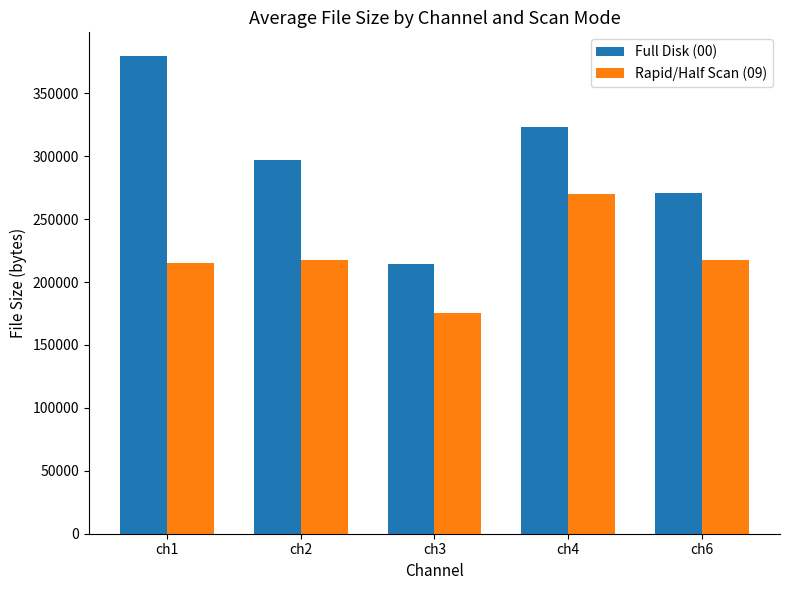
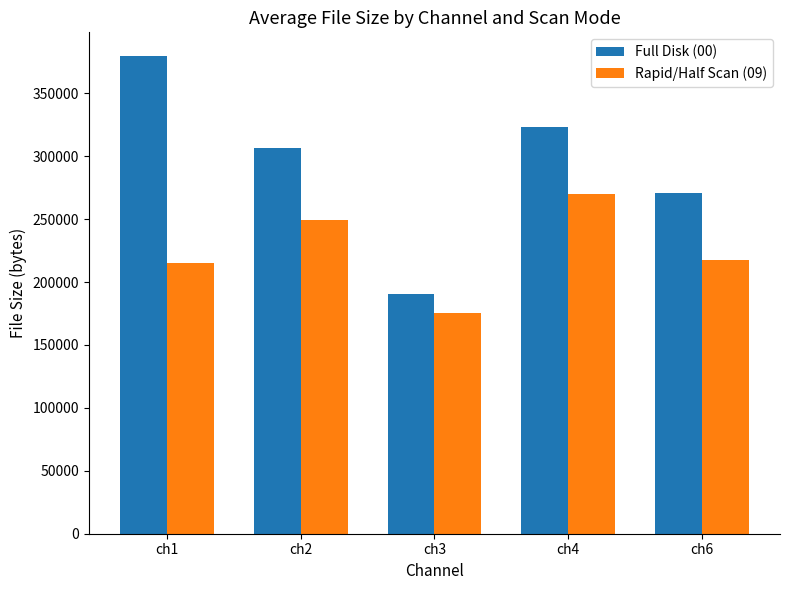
Full Disk (00), ch2: 297000 -> 307000
Rapid/Half Scan (09), ch2: 217000 -> 249000
Full Disk (00), ch3: 215000 -> 191000
